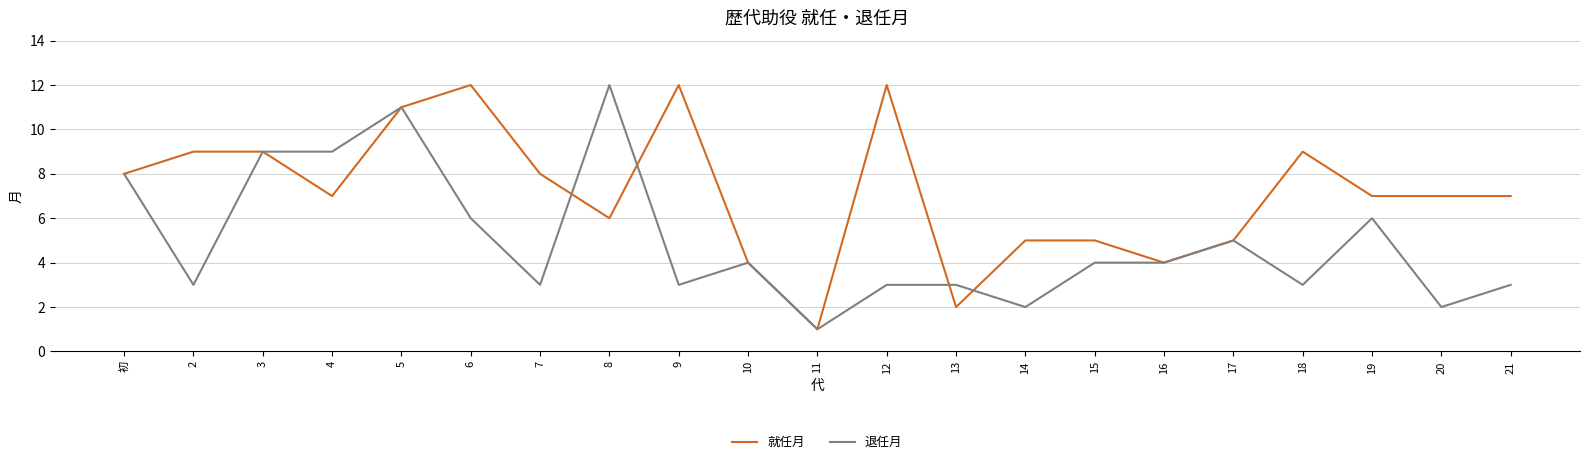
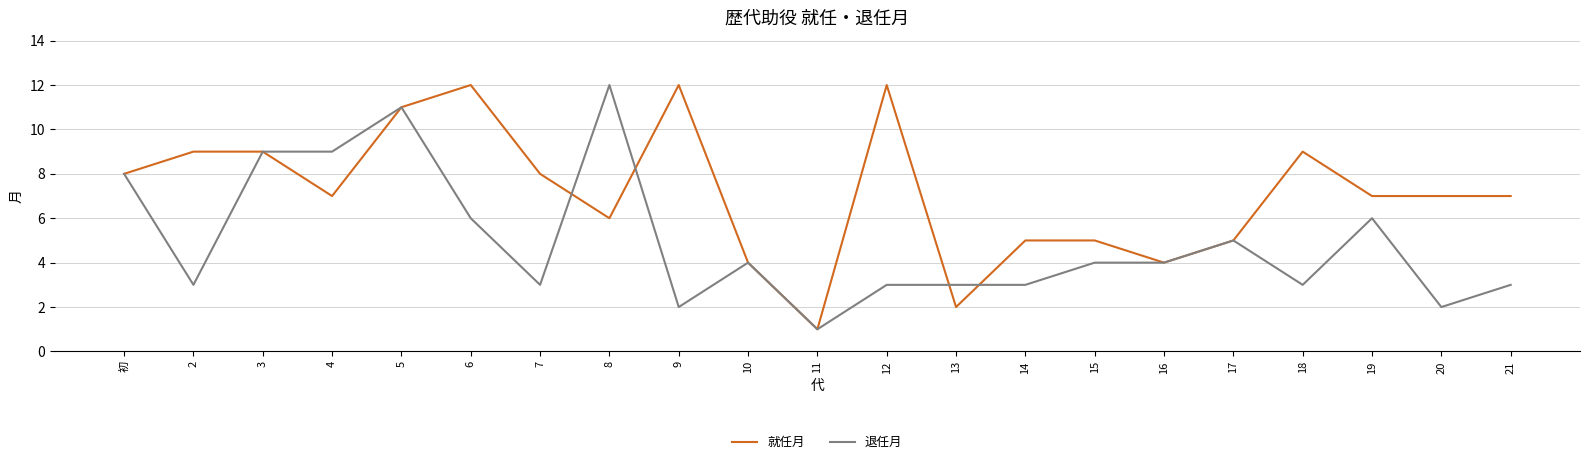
退任月, 9: 3 -> 2
退任月, 14: 2 -> 3
